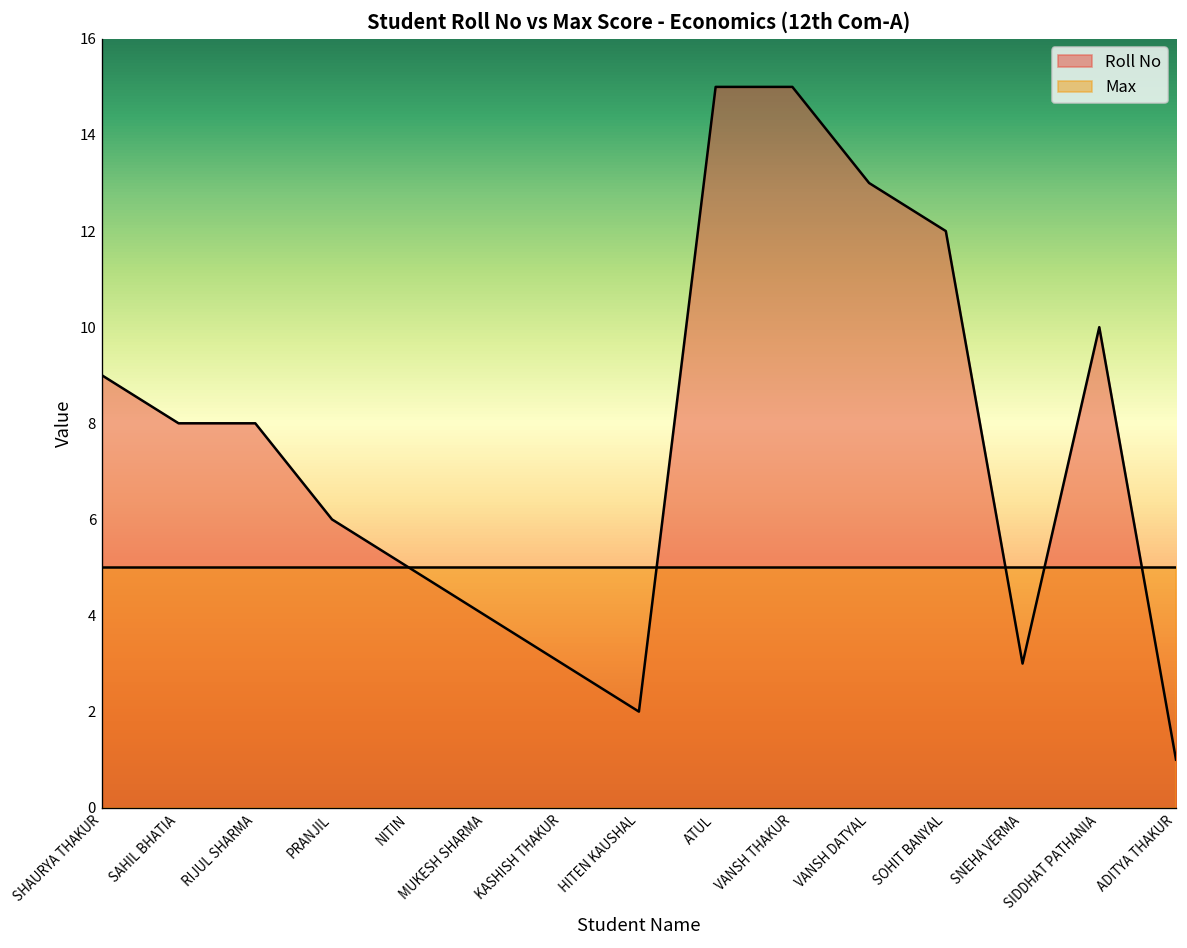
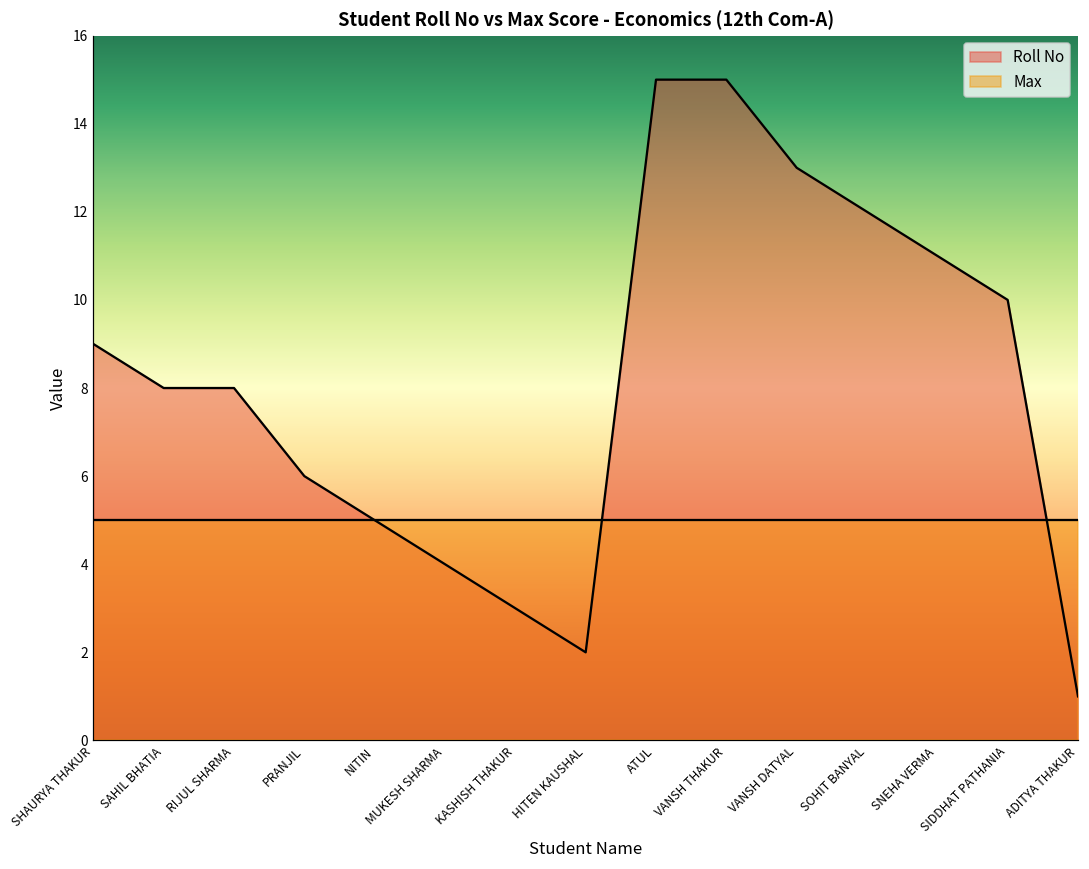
Roll No, SNEHA VERMA: 3 -> 11
